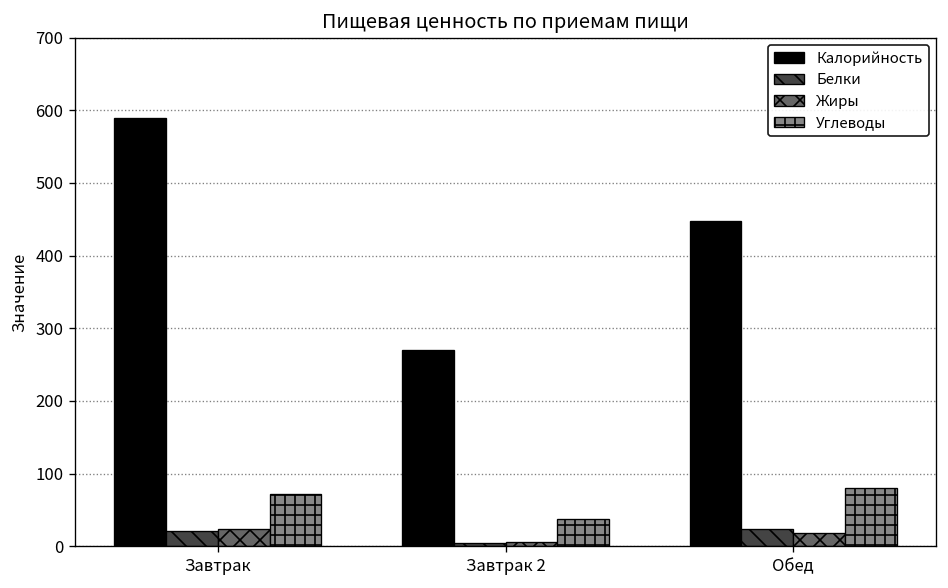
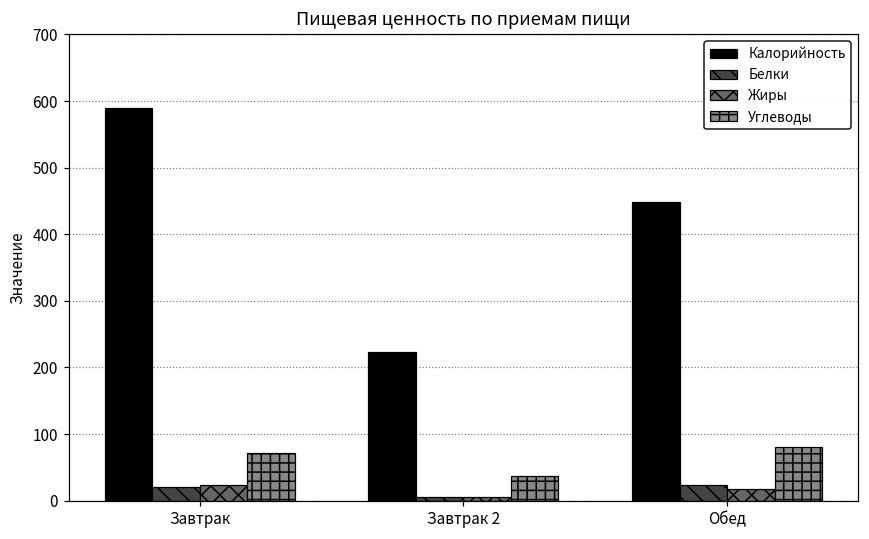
Калорийность, Завтрак 2: 270 -> 220
